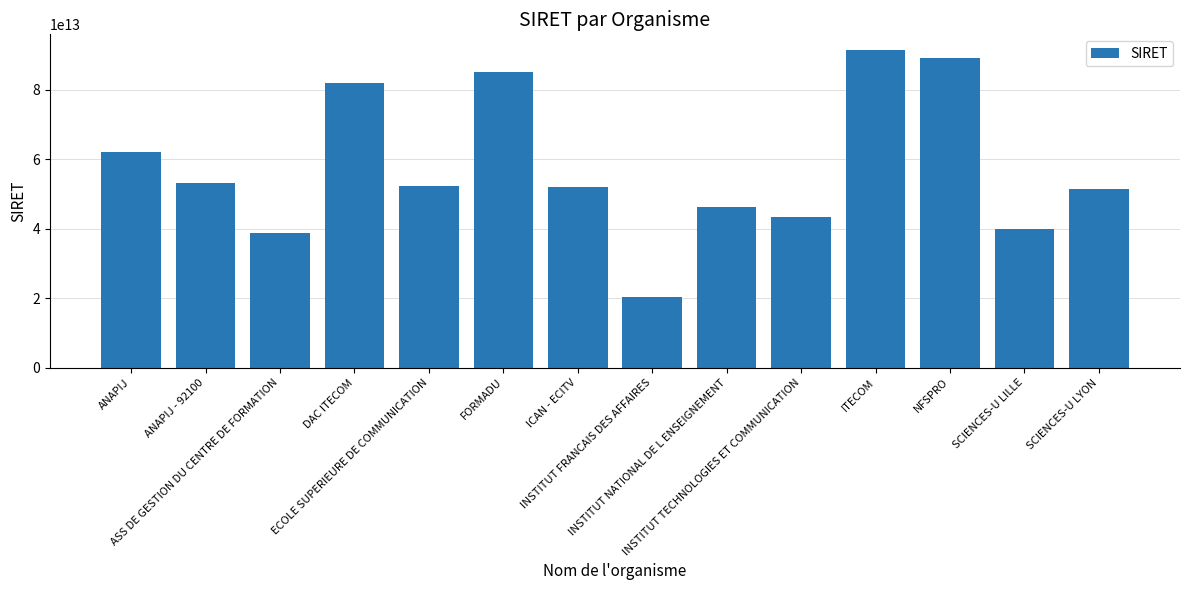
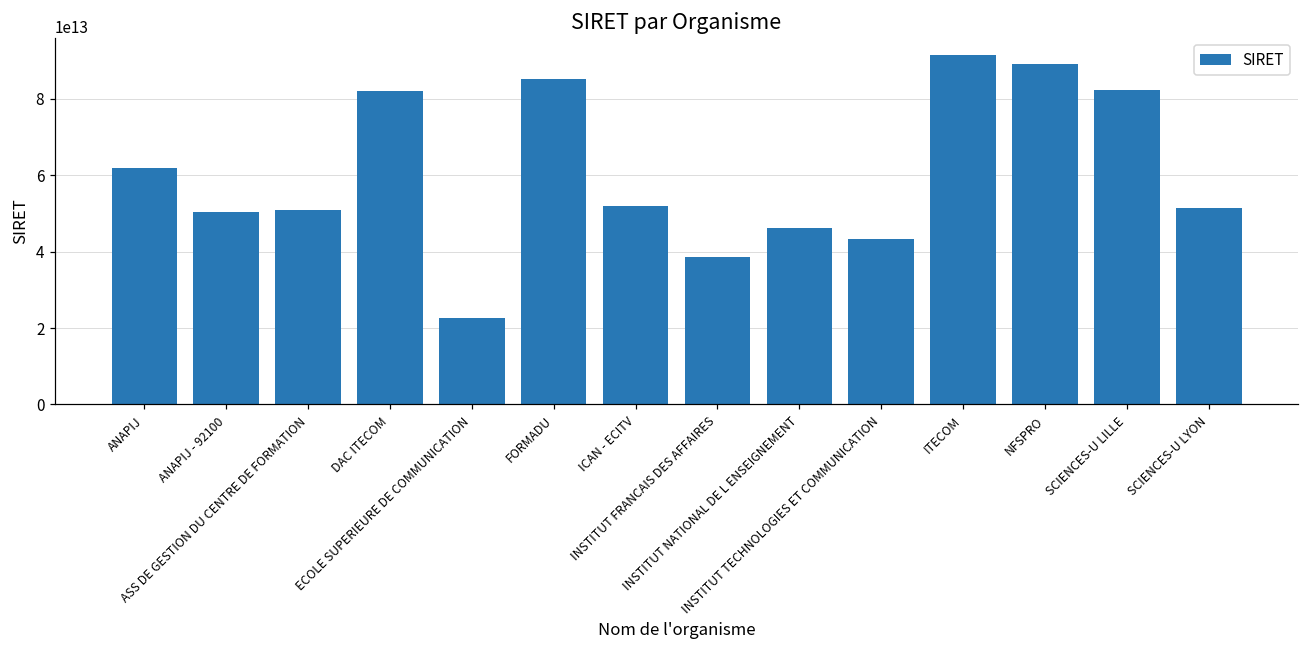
ANAPIJ - 92100: 53000000000000 -> 50000000000000
ASS DE GESTION DU CENTRE DE FORMATION: 39000000000000 -> 51000000000000
ECOLE SUPERIEURE DE COMMUNICATION: 52000000000000 -> 23000000000000
INSTITUT FRANCAIS DES AFFAIRES: 20000000000000 -> 38000000000000
SCIENCES-U LILLE: 40000000000000 -> 82000000000000
